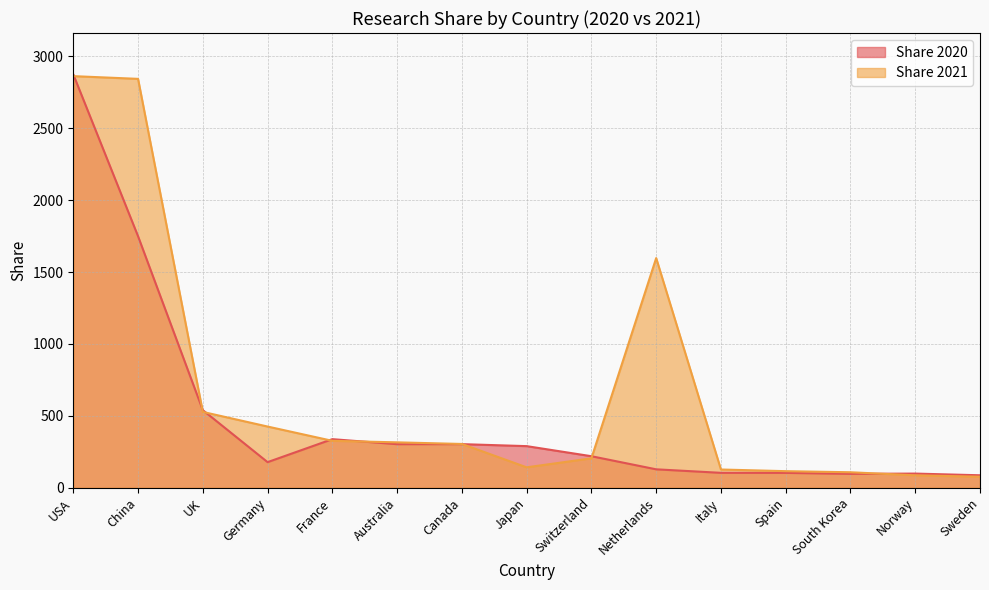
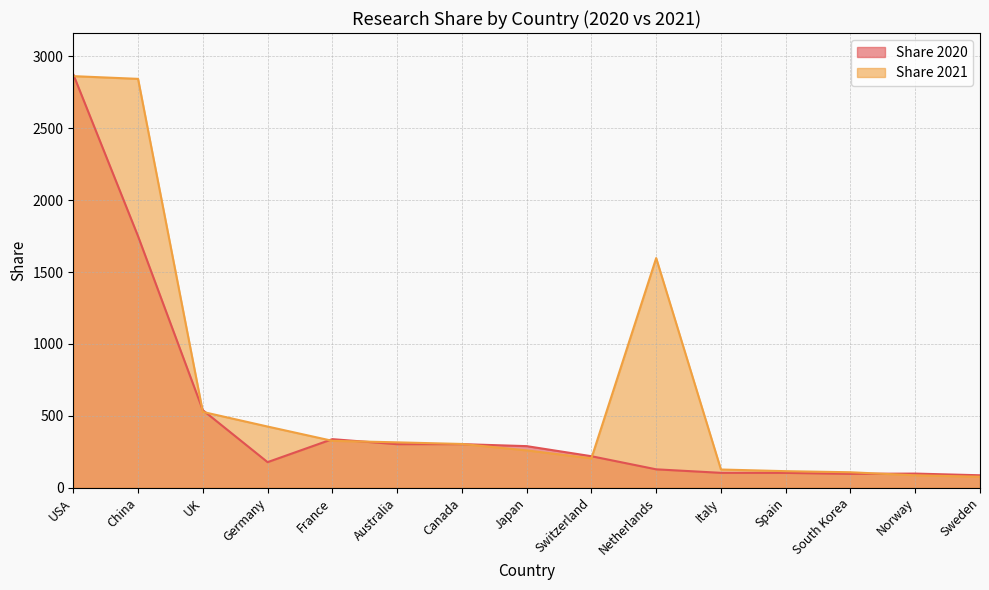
Share 2021, Japan: 140 -> 260
